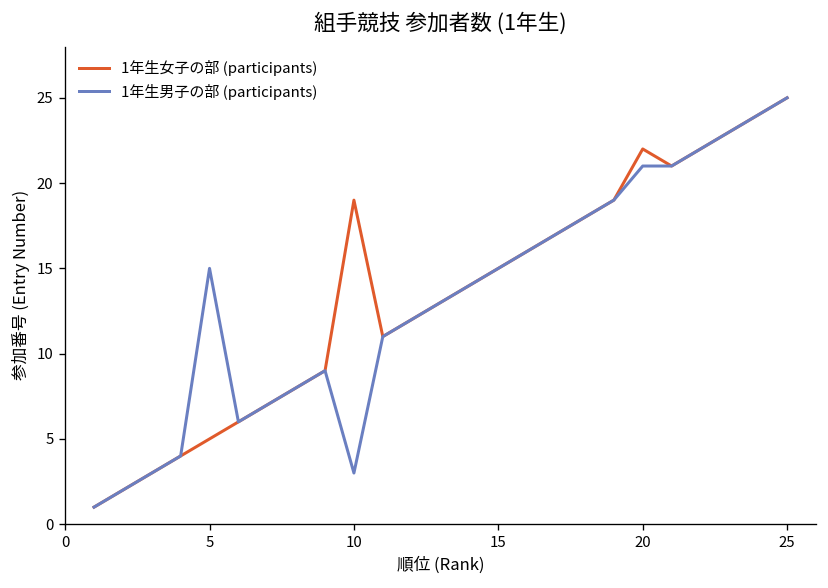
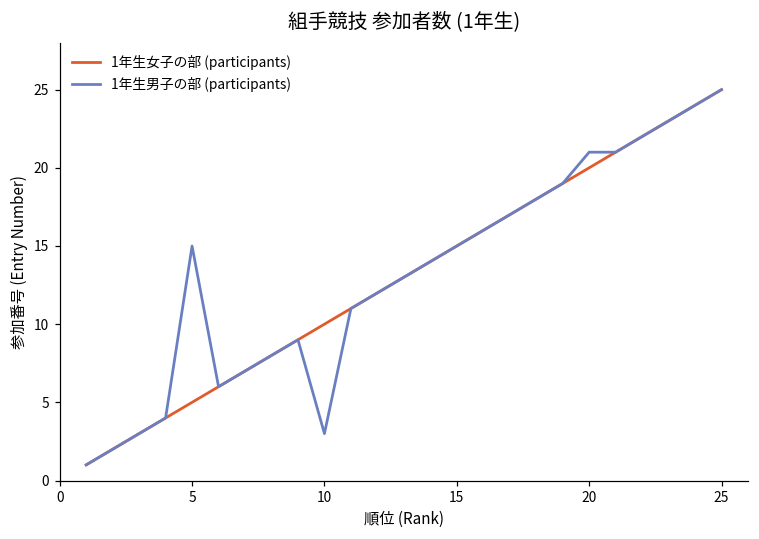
1年生女子の部 (participants), 10: 19 -> 10
1年生女子の部 (participants), 20: 22 -> 20
